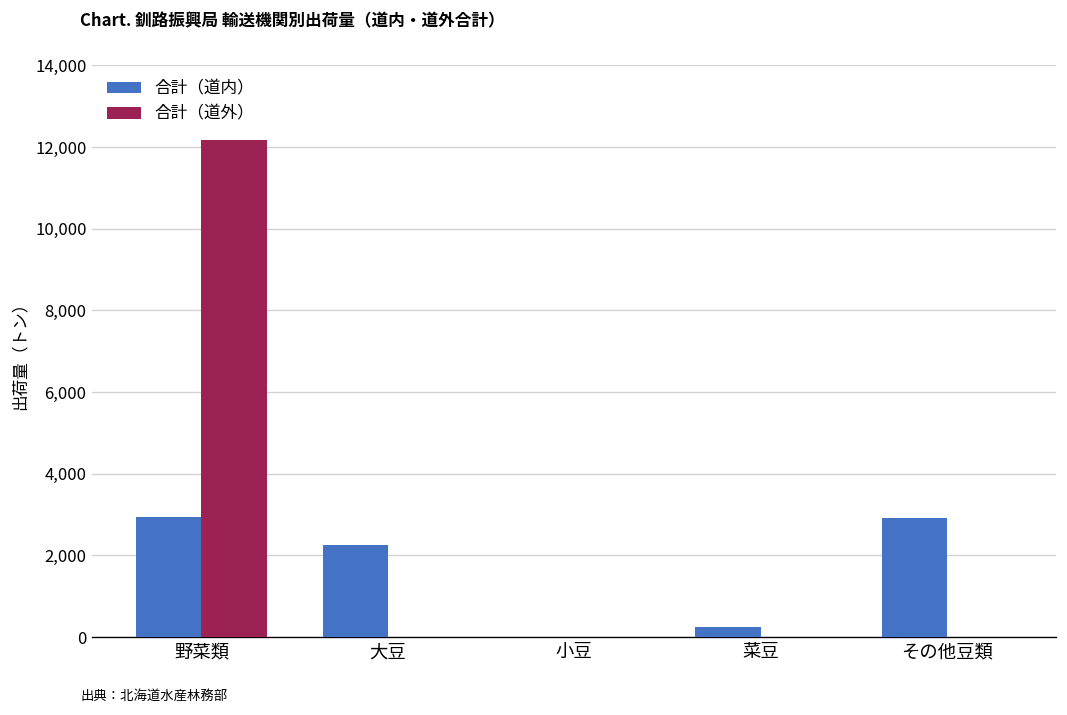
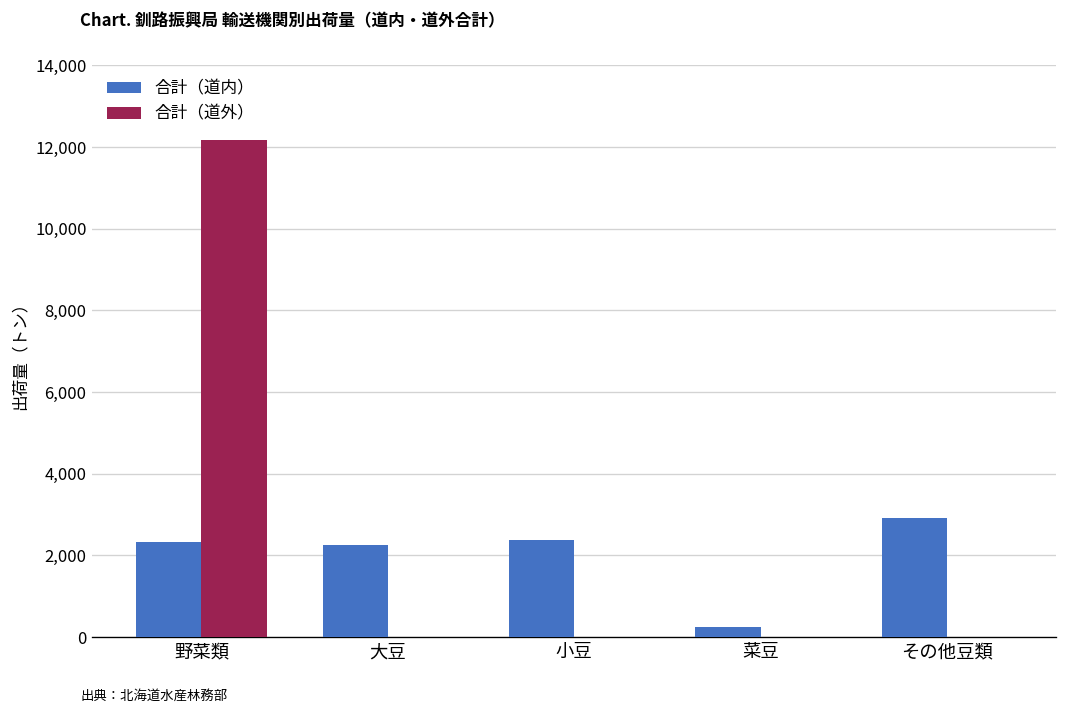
合計（道内）, 野菜類: 2,900 -> 2,300
合計（道内）, 小豆: 0 -> 2,400
